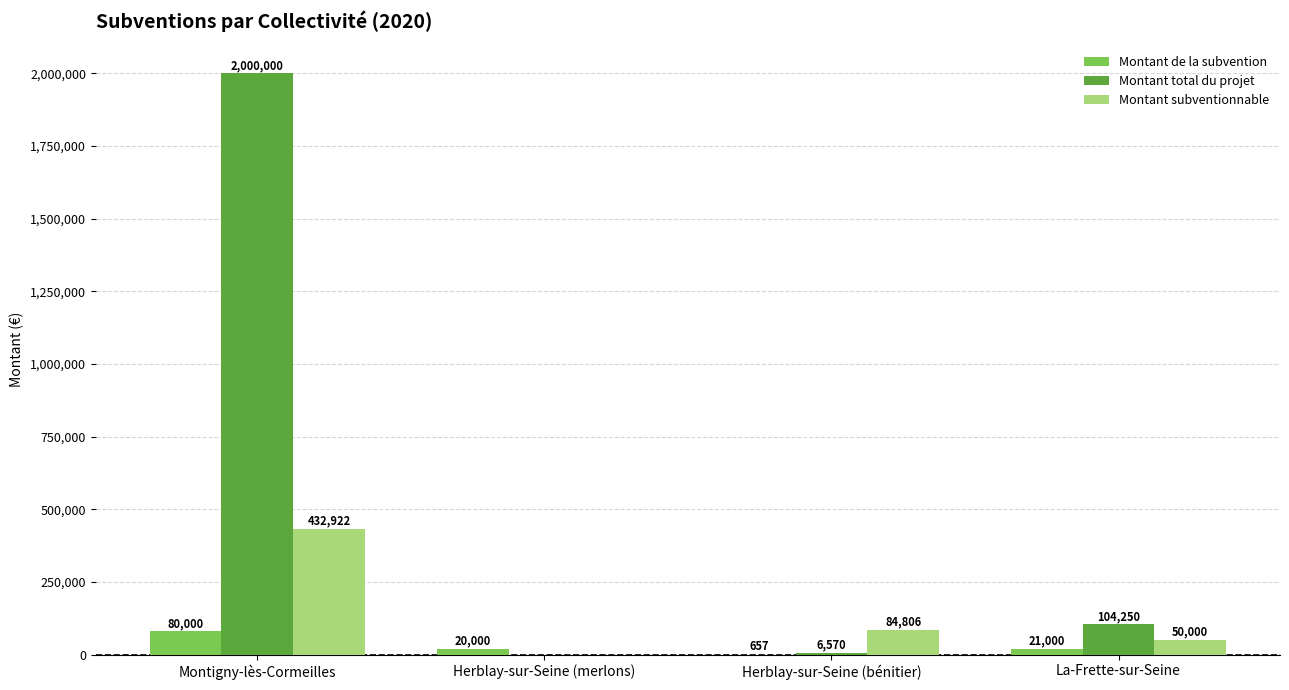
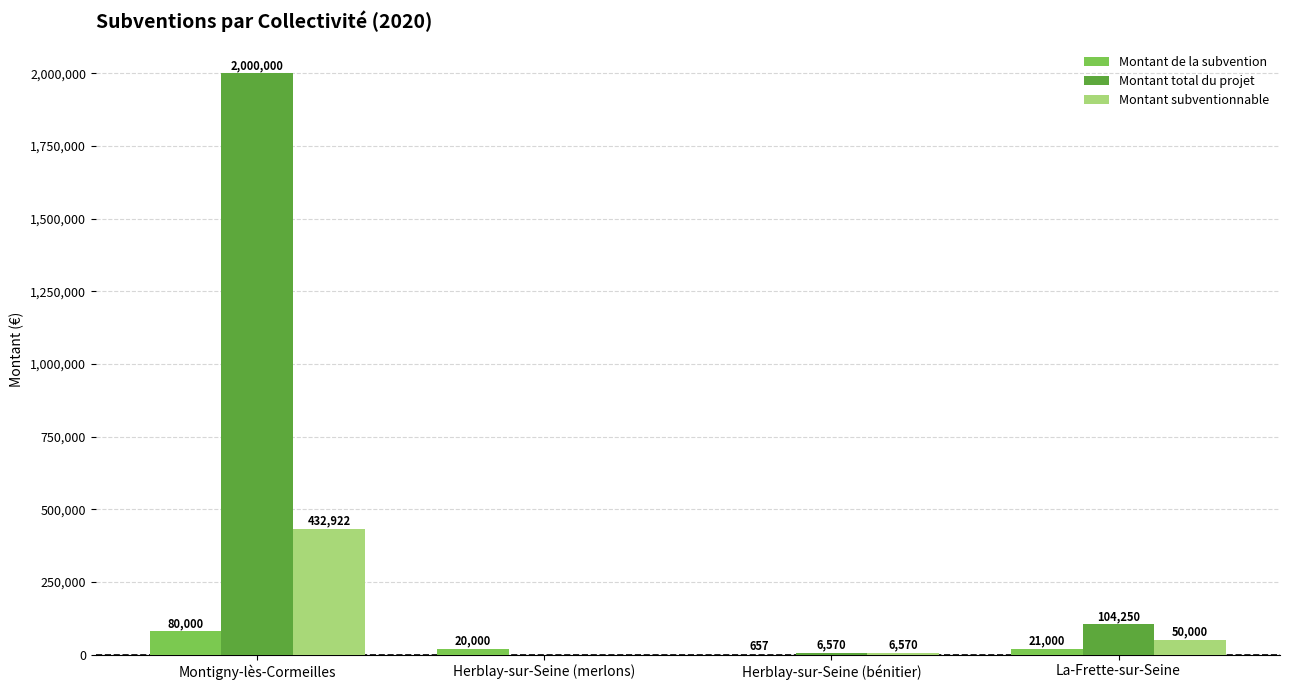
Montant subventionnable, Herblay-sur-Seine (bénitier): 84,806 -> 6,570
